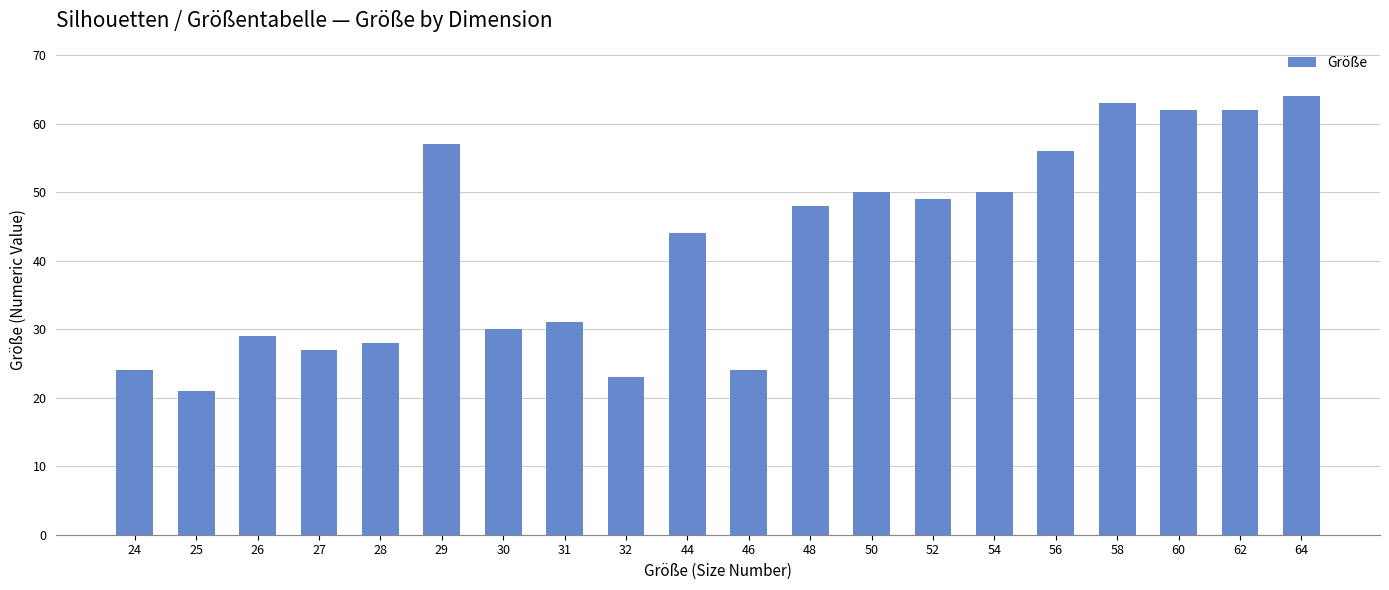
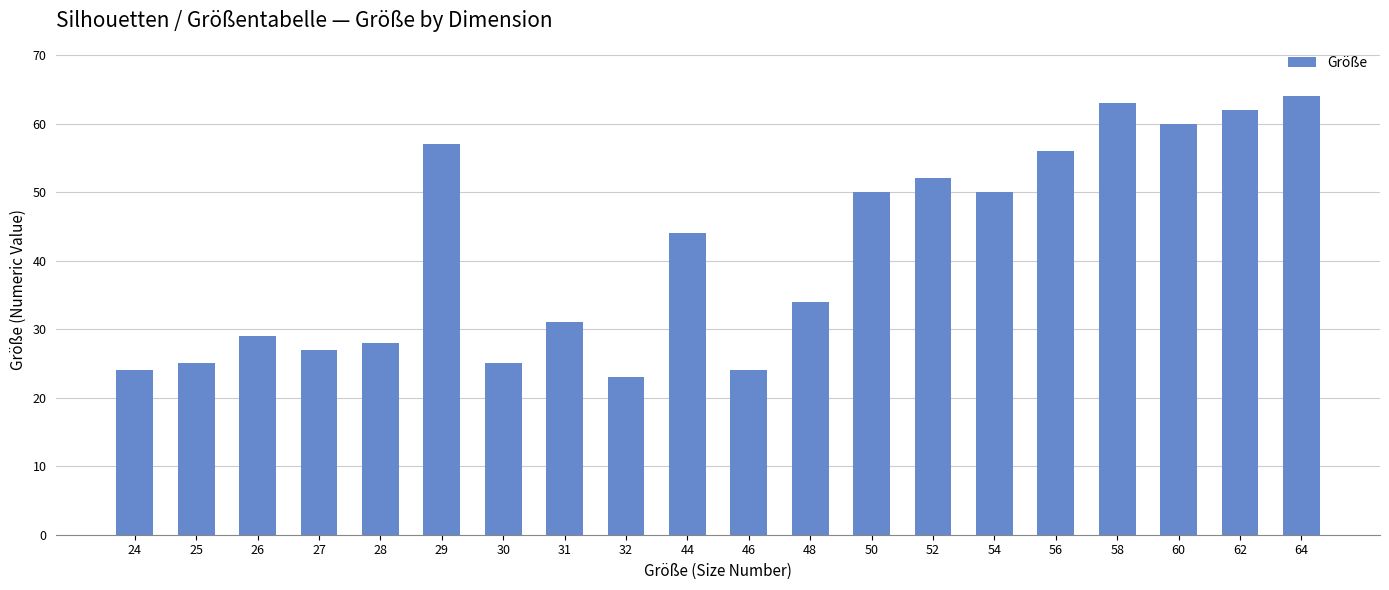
25: 21 -> 25
30: 30 -> 25
48: 48 -> 34
52: 49 -> 52
60: 62 -> 60
